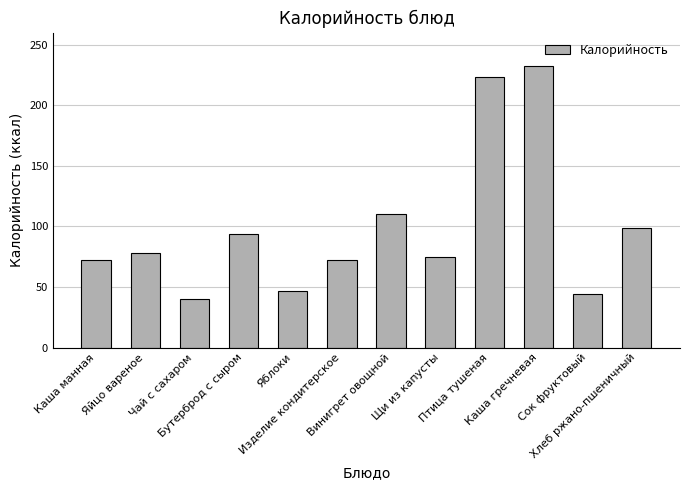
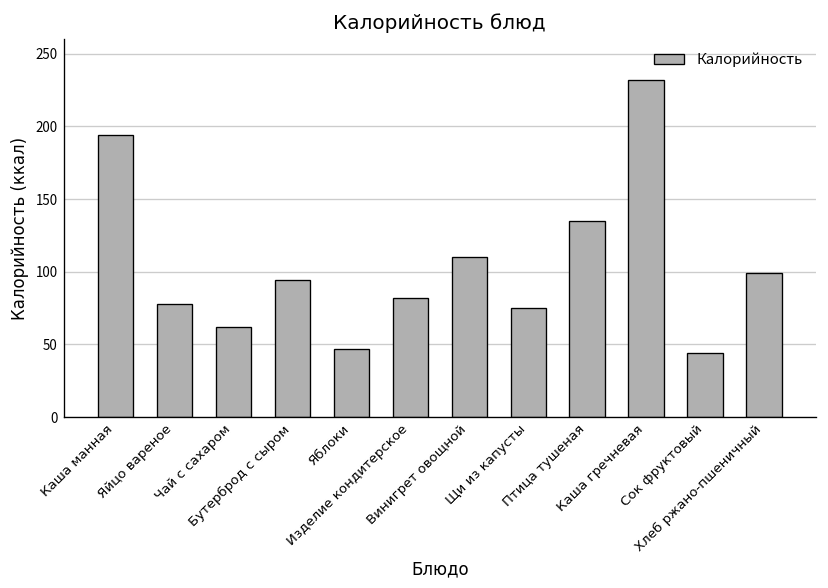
Каша манная: 72 -> 194
Чай с сахаром: 40 -> 62
Изделие кондитерское: 72 -> 82
Птица тушеная: 223 -> 135
